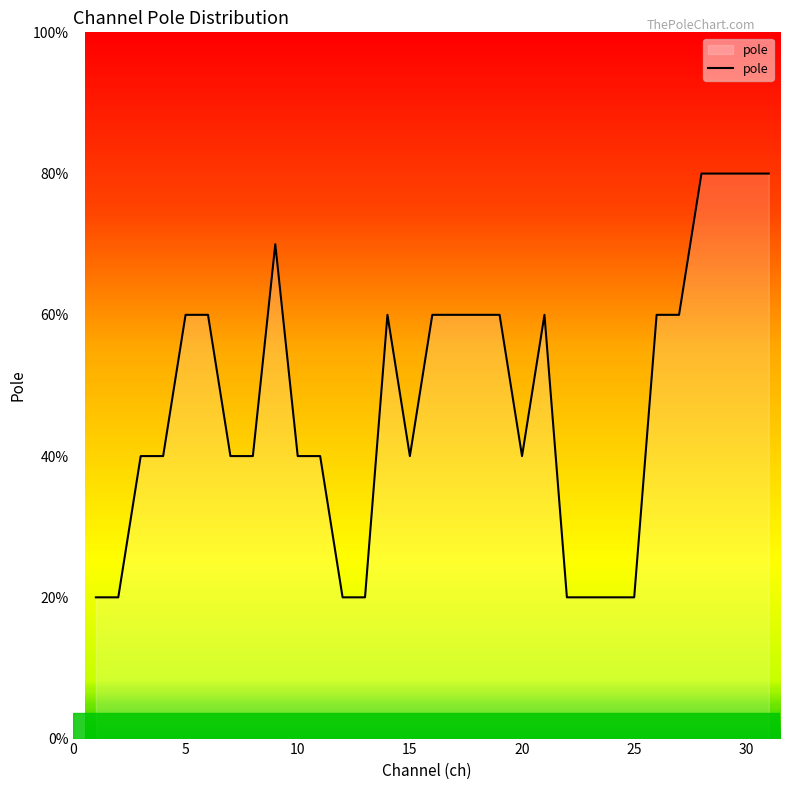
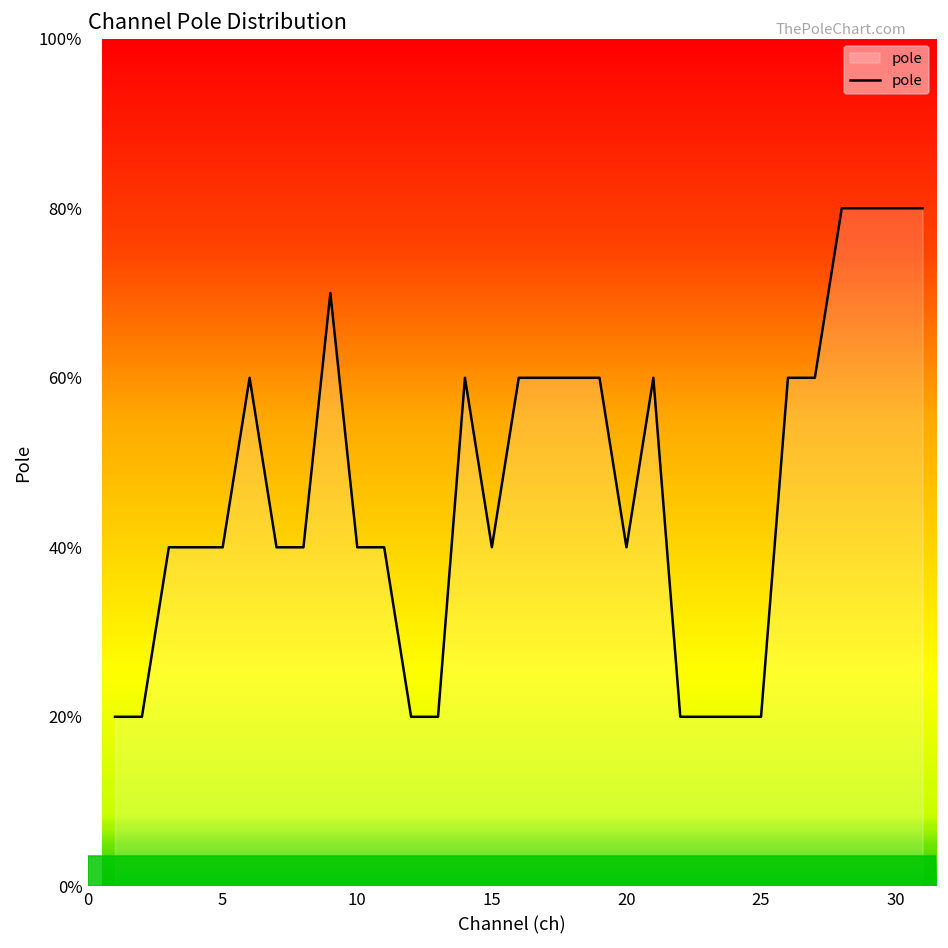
5: 60% -> 40%
